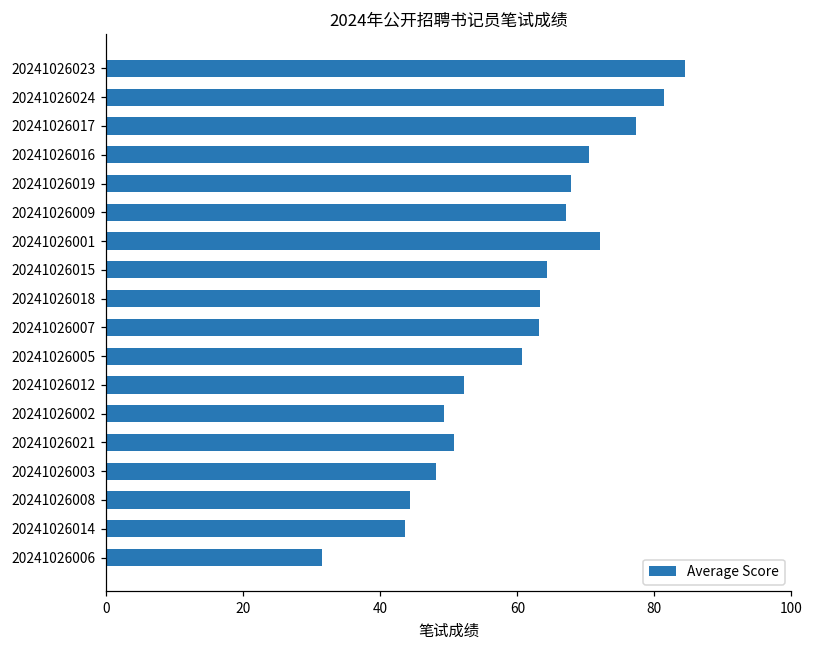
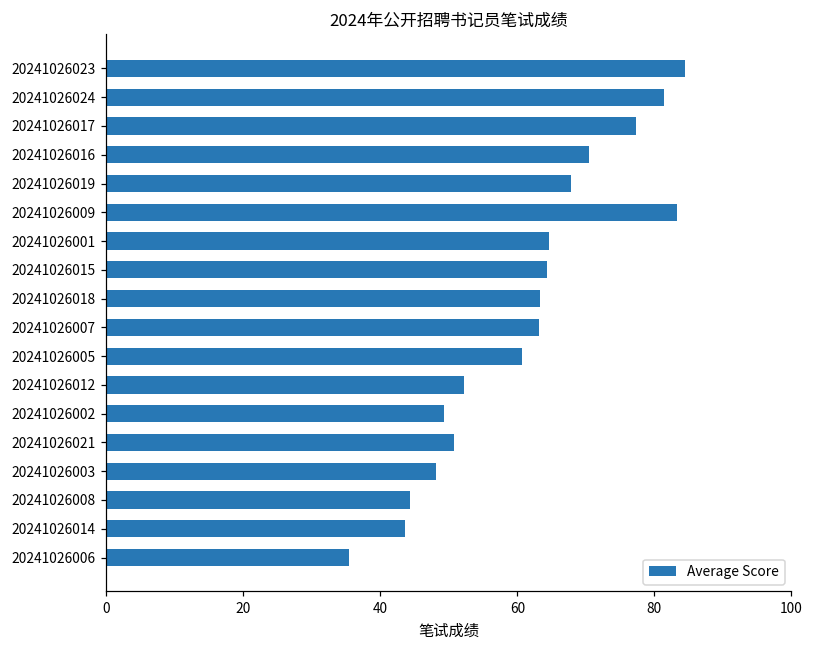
20241026009: 67 -> 83
20241026001: 72 -> 65
20241026006: 31 -> 35
